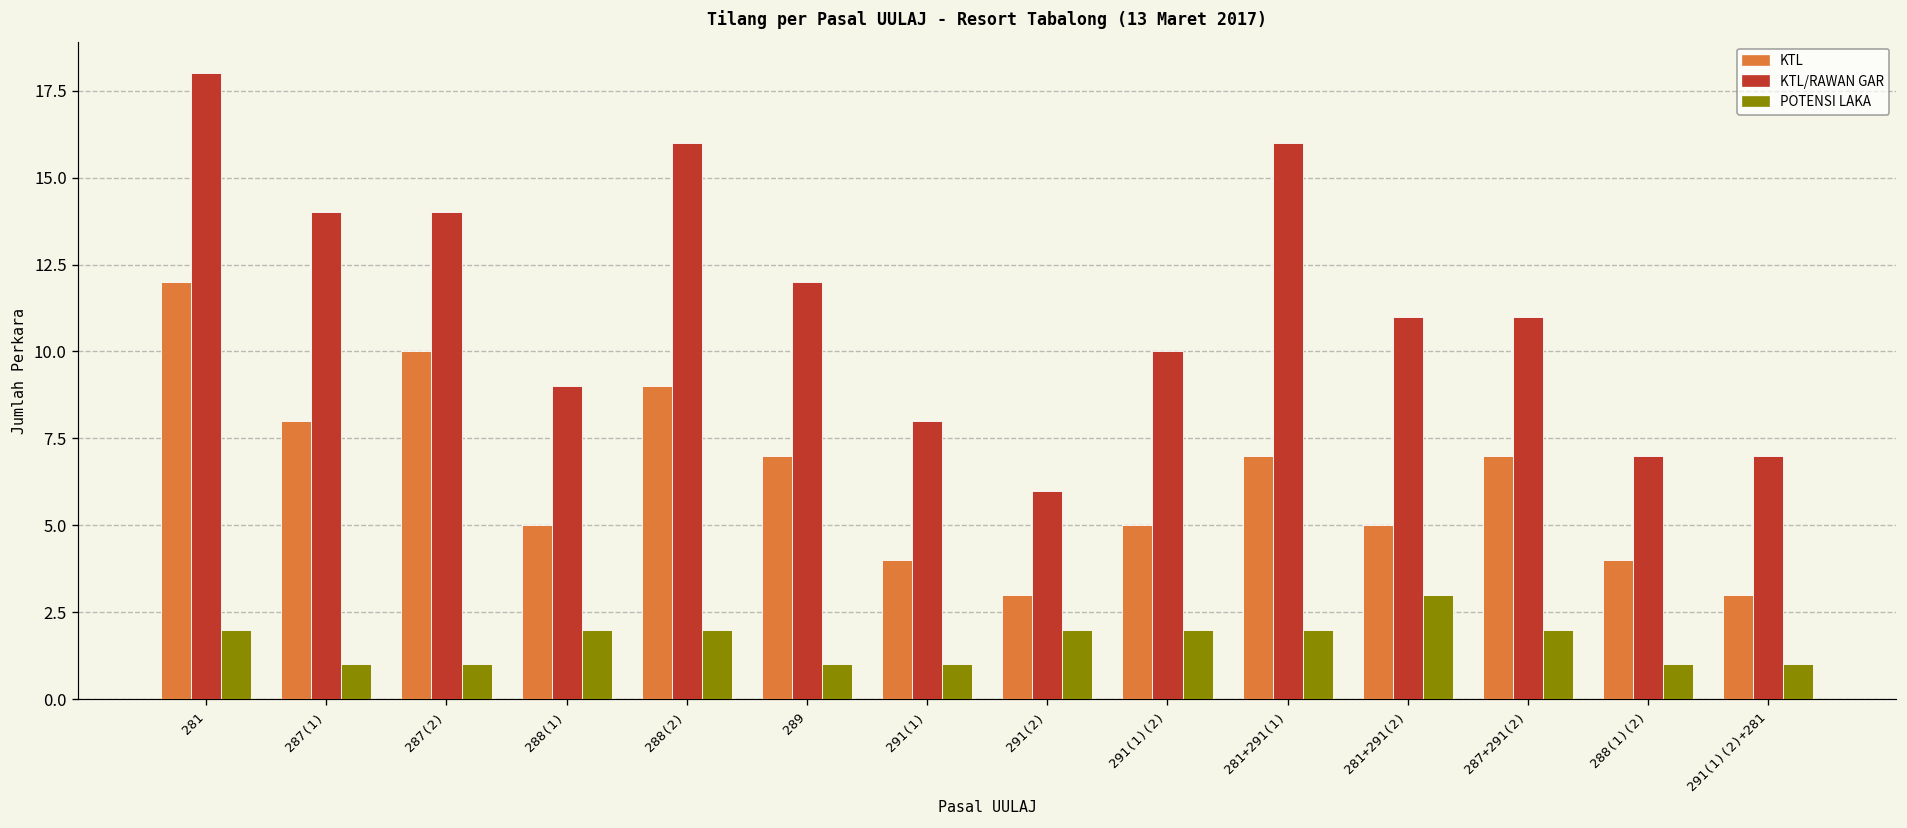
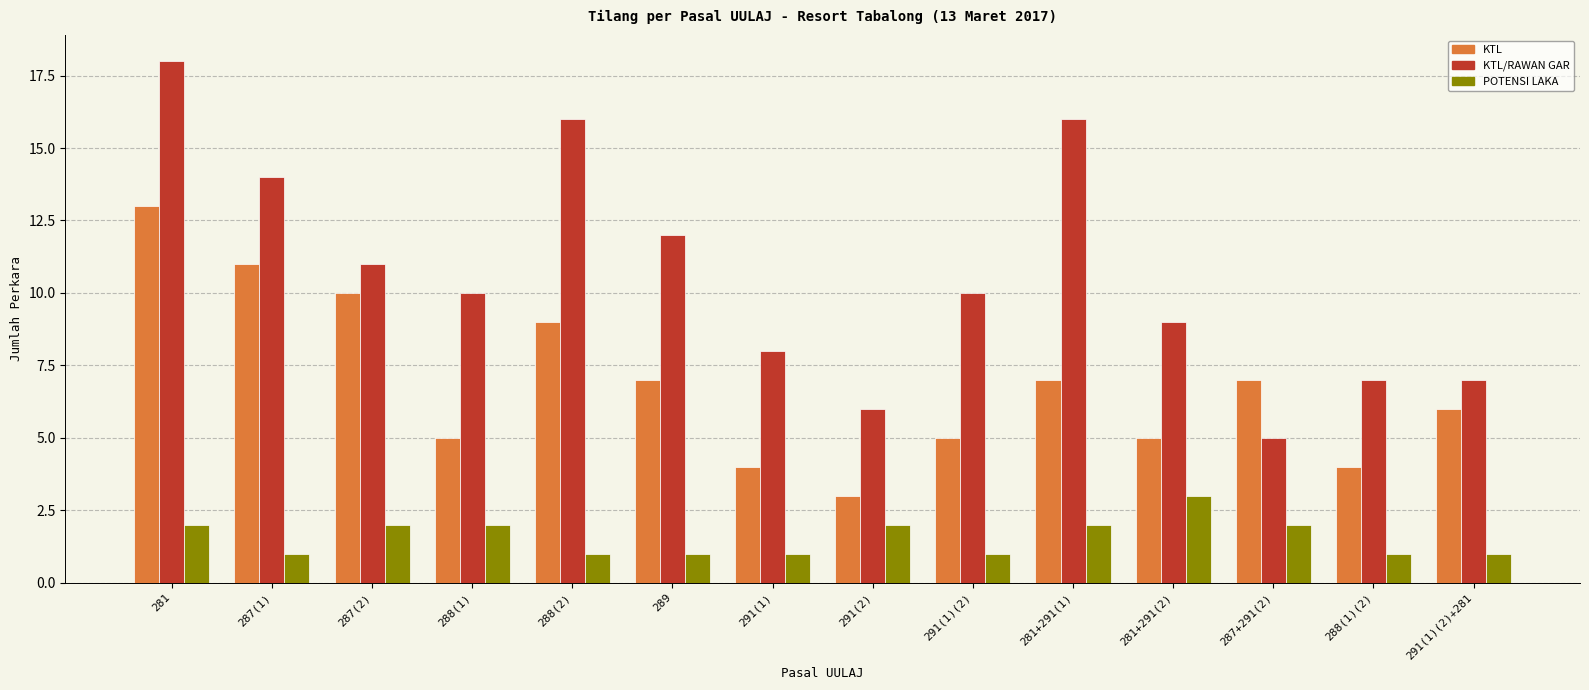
KTL, 281: 12 -> 13
KTL, 287(1): 8 -> 11
KTL/RAWAN GAR, 287(2): 14 -> 11
POTENSI LAKA, 287(2): 1 -> 2
KTL/RAWAN GAR, 288(1): 9 -> 10
POTENSI LAKA, 288(2): 2 -> 1
POTENSI LAKA, 291(1)(2): 2 -> 1
KTL/RAWAN GAR, 281+291(2): 11 -> 9
KTL/RAWAN GAR, 287+291(2): 11 -> 5
KTL, 291(1)(2)+281: 3 -> 6
